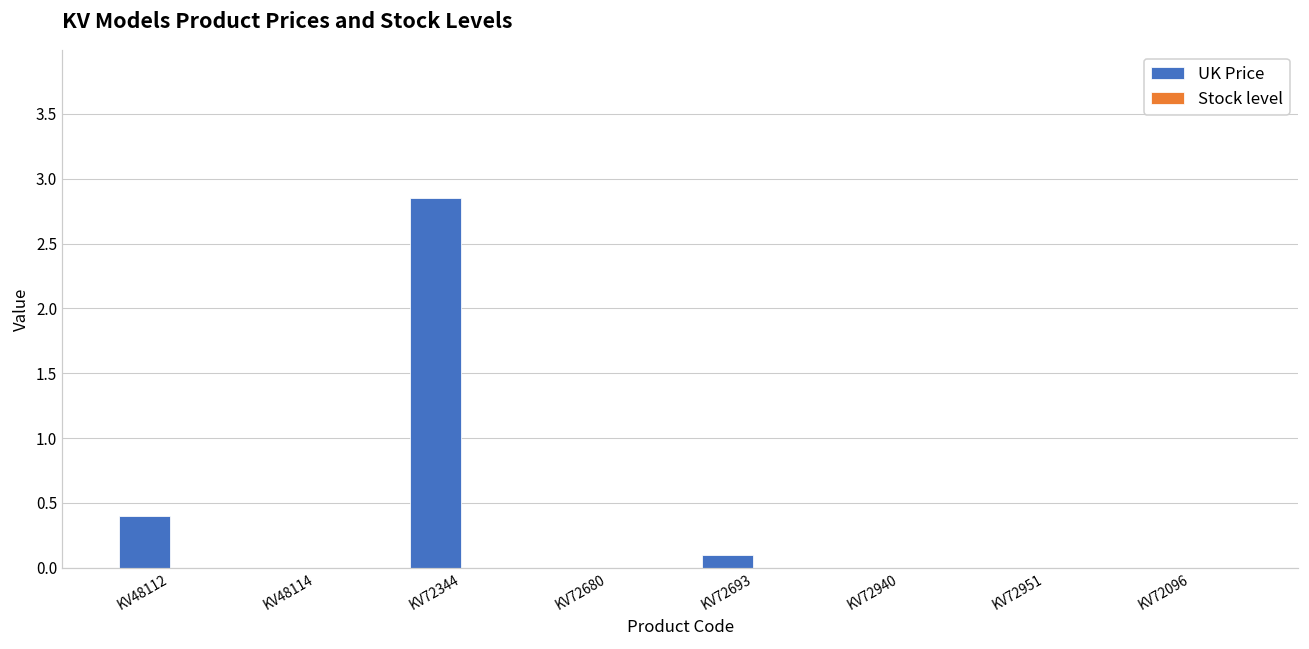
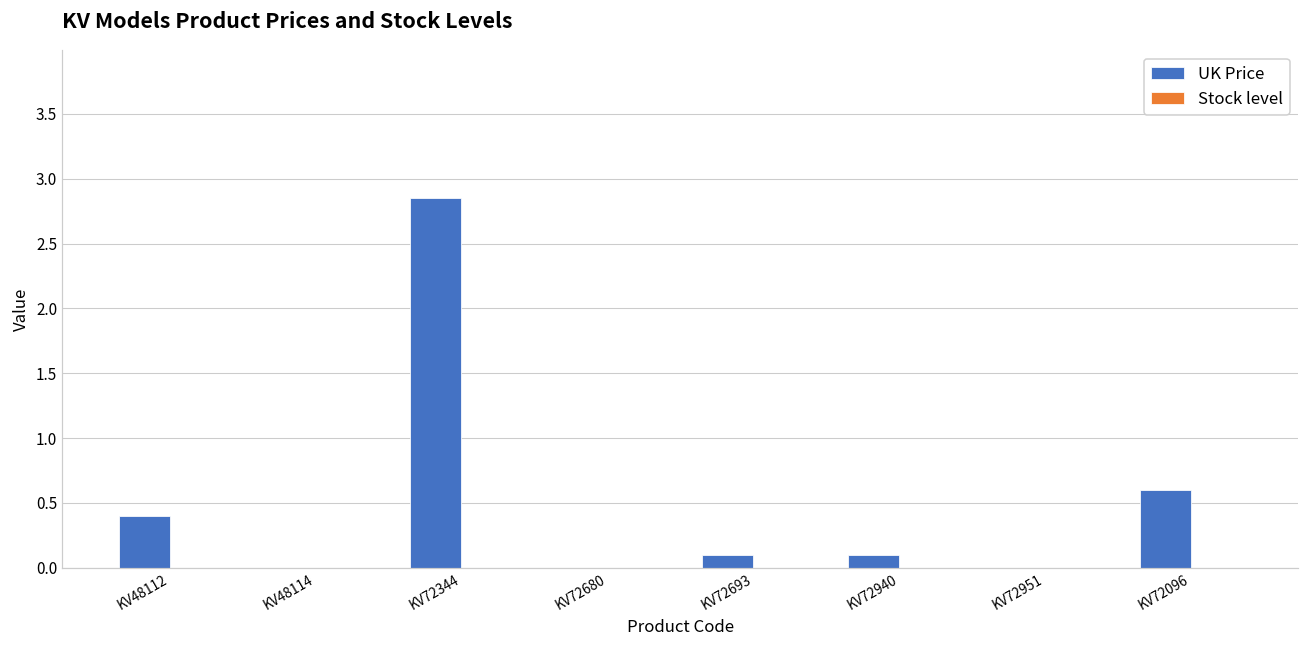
UK Price, KV72940: 0.0 -> 0.1
UK Price, KV72096: 0.0 -> 0.6
